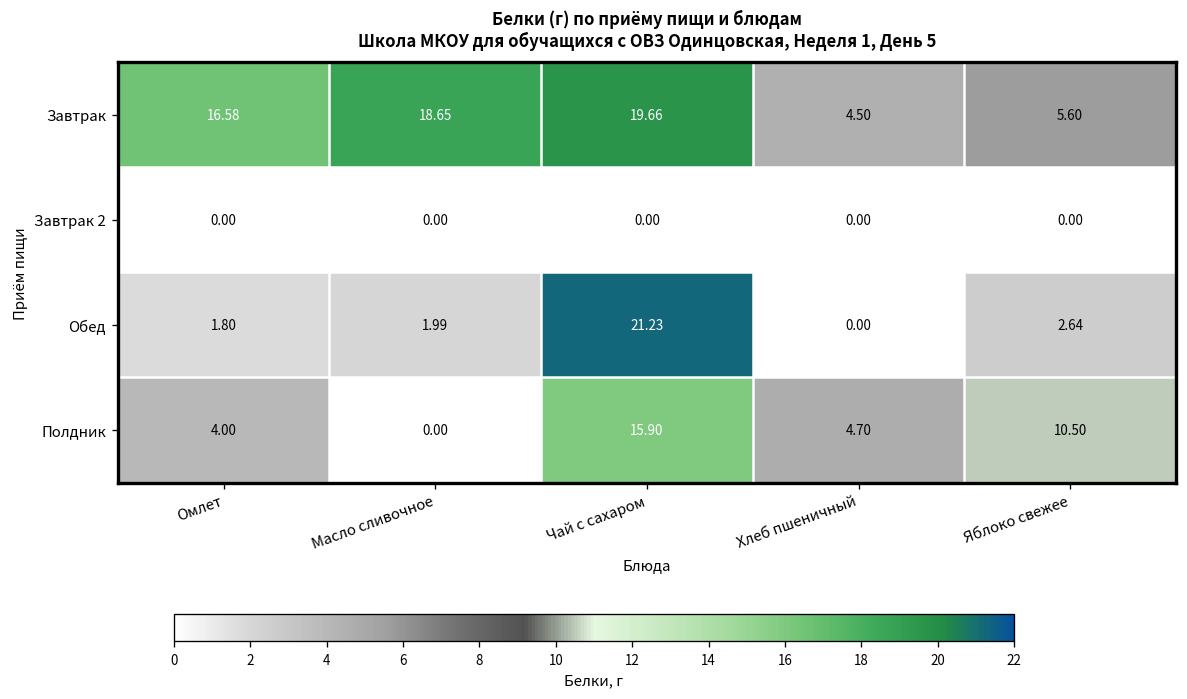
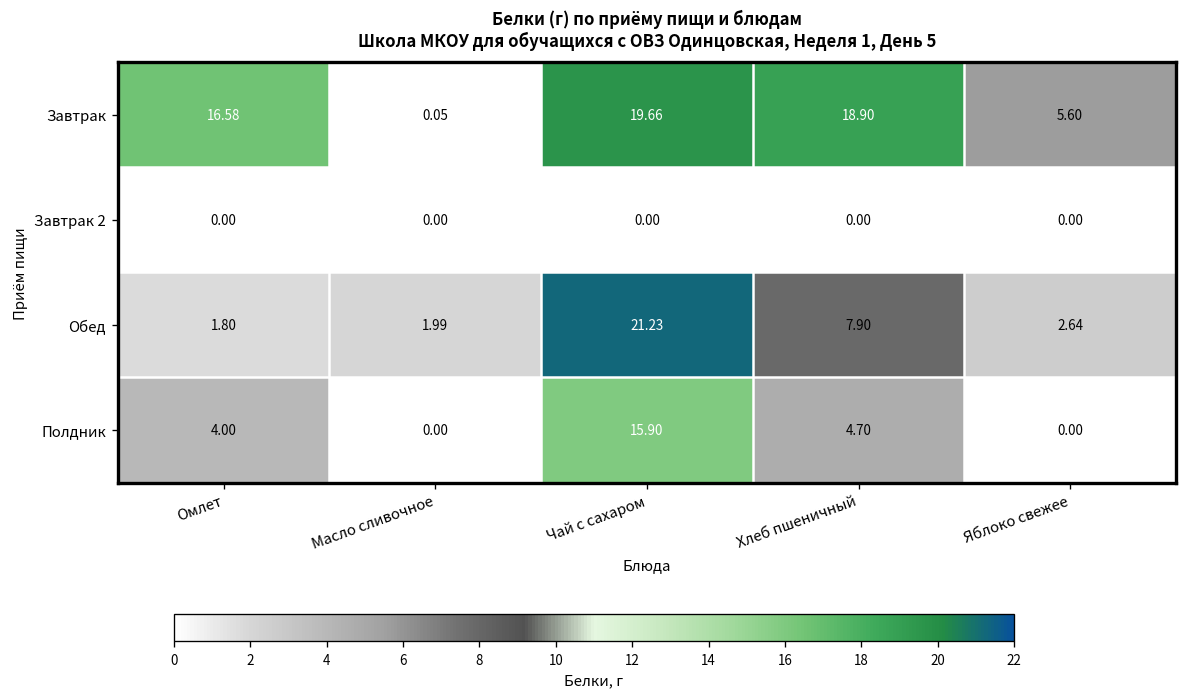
Завтрак, Масло сливочное: 18.65 -> 0.05
Завтрак, Хлеб пшеничный: 4.50 -> 18.90
Обед, Хлеб пшеничный: 0.00 -> 7.90
Полдник, Яблоко свежее: 10.50 -> 0.00
